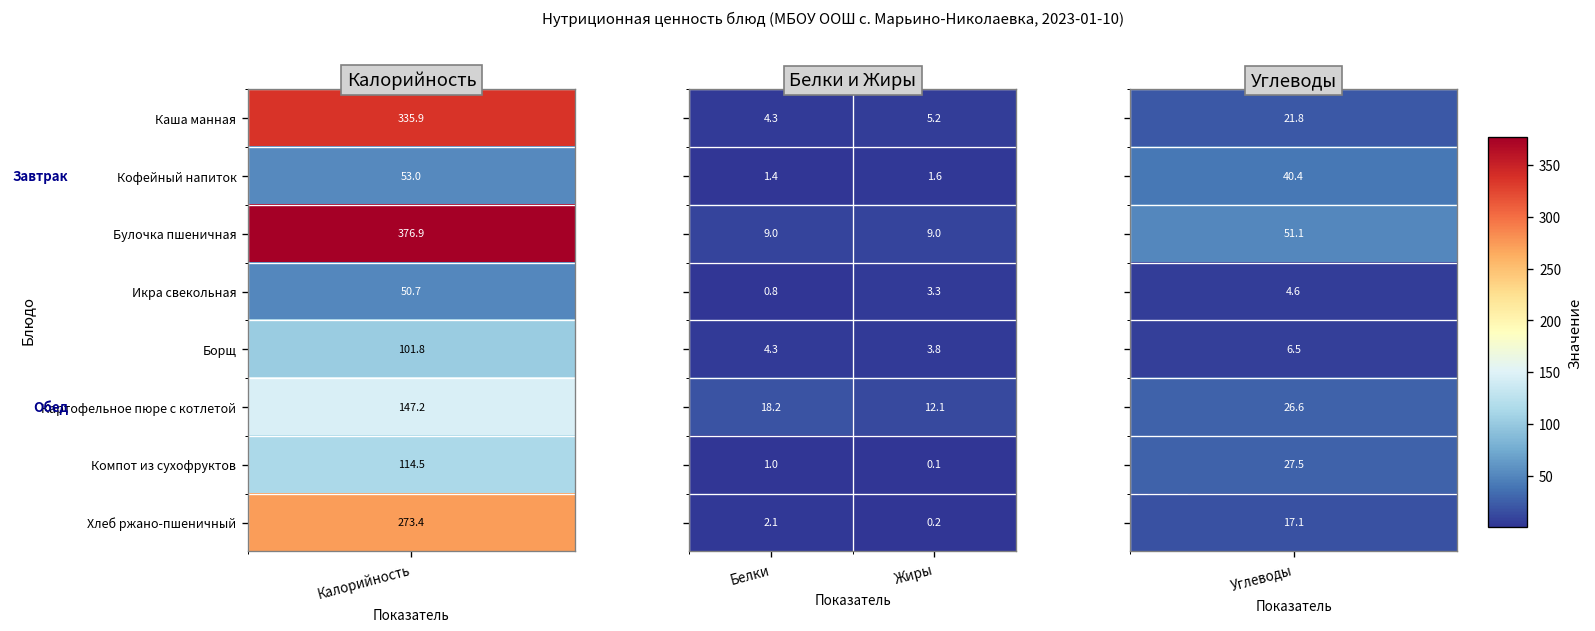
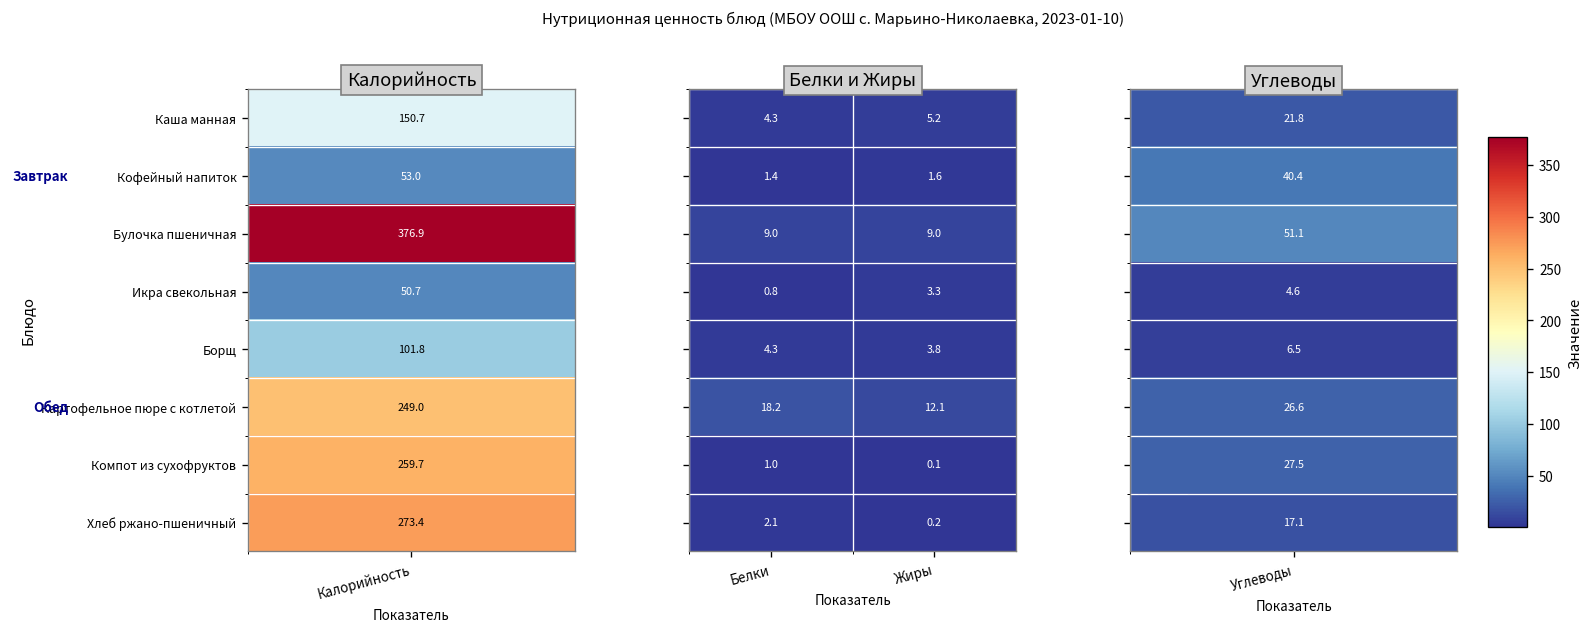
Калорийность, Каша манная, Калорийность: 335.9 -> 150.7
Калорийность, Картофельное пюре с котлетой, Калорийность: 147.2 -> 249.0
Калорийность, Компот из сухофруктов, Калорийность: 114.5 -> 259.7
